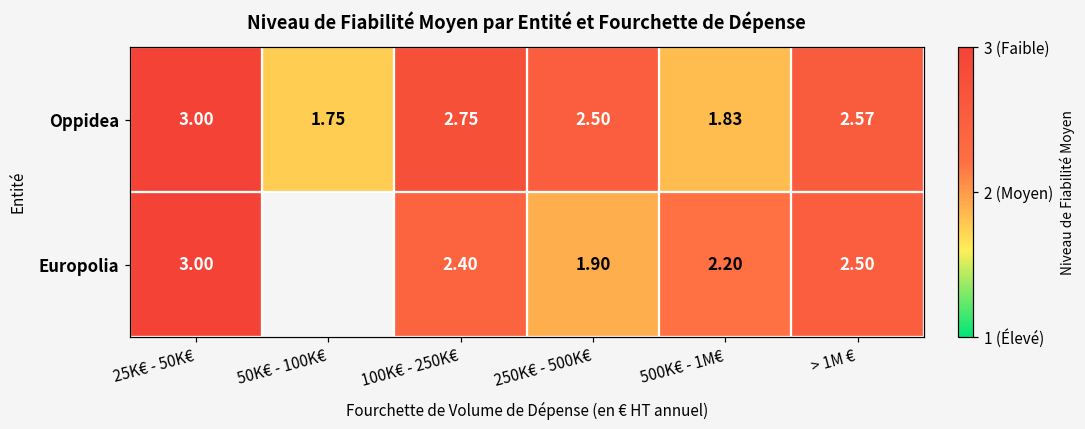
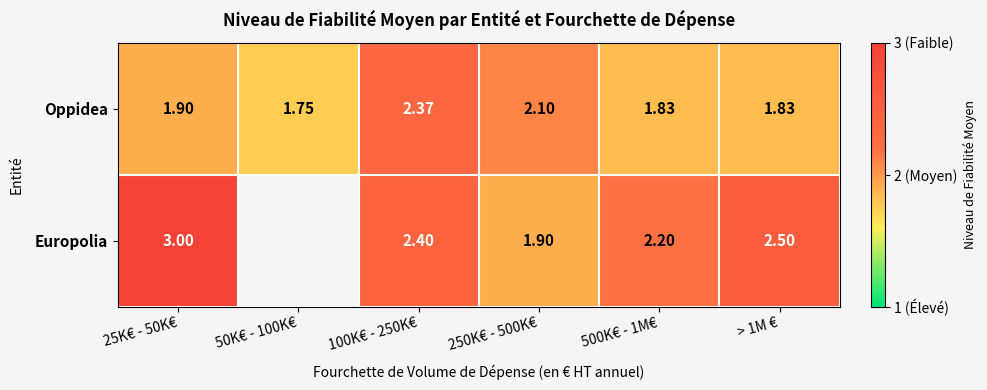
Oppidea, 25K€ - 50K€: 3.00 -> 1.90
Oppidea, 100K€ - 250K€: 2.75 -> 2.37
Oppidea, 250K€ - 500K€: 2.50 -> 2.10
Oppidea, > 1M €: 2.57 -> 1.83
